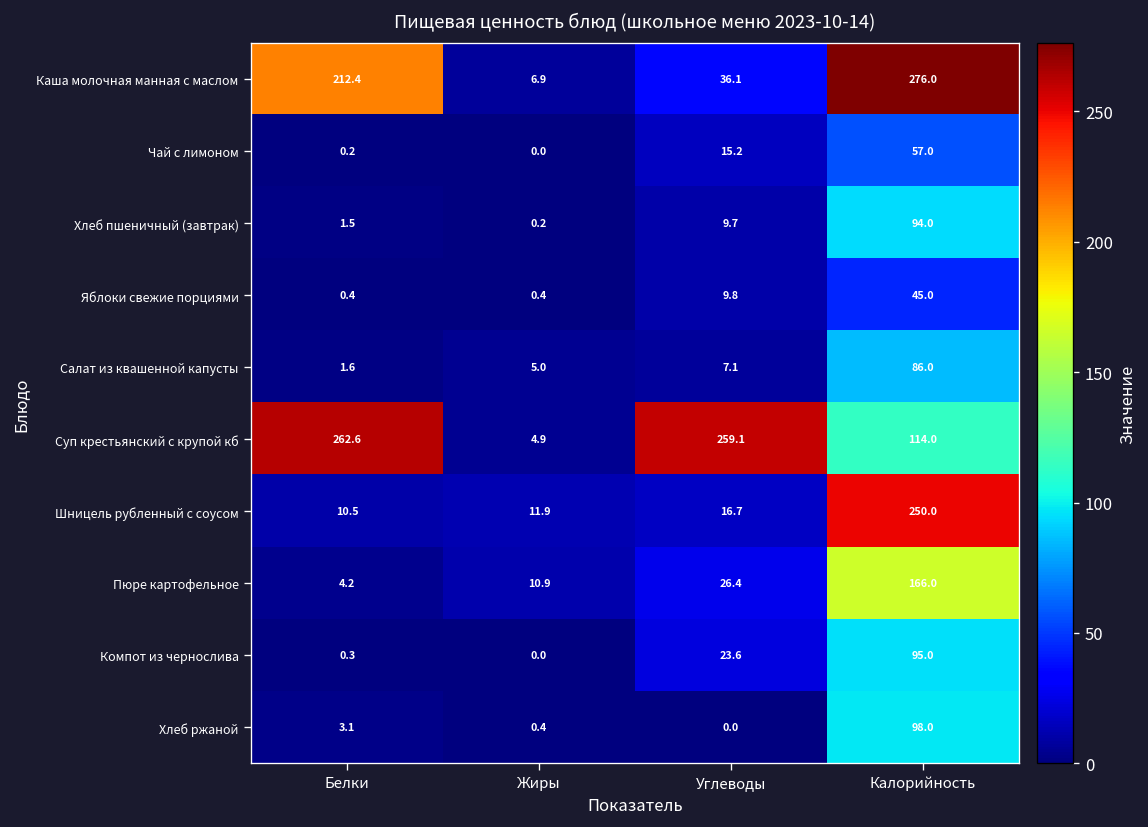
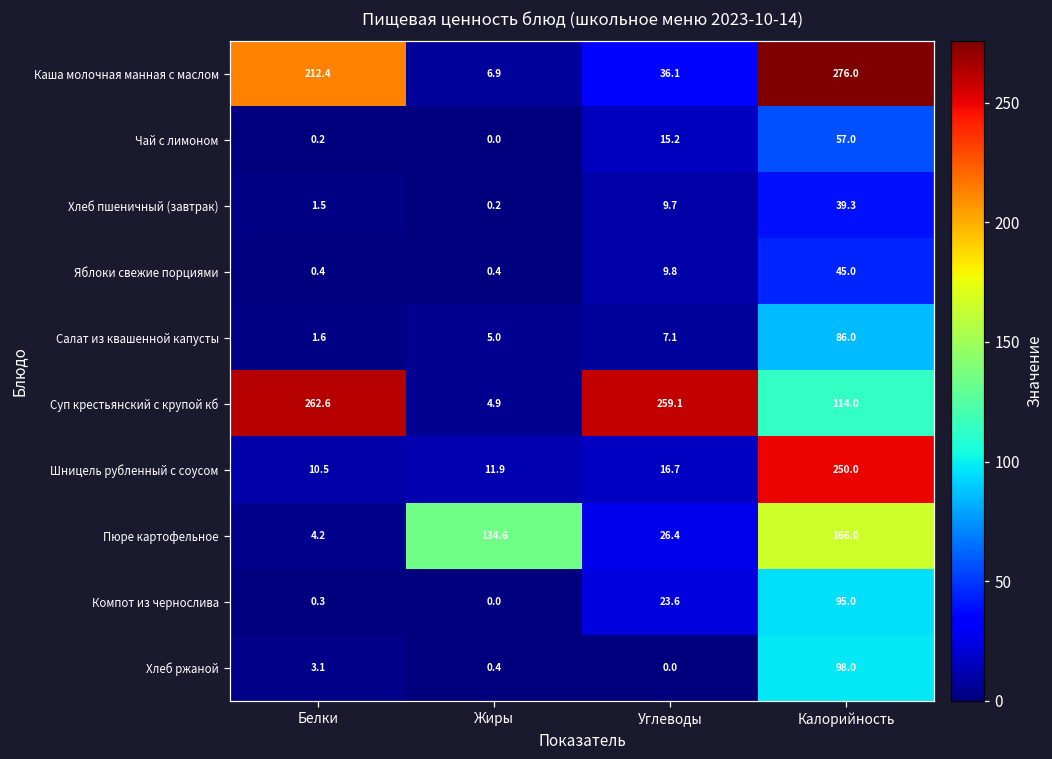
Хлеб пшеничный (завтрак), Калорийность: 94.0 -> 39.3
Пюре картофельное, Жиры: 10.9 -> 134.6
